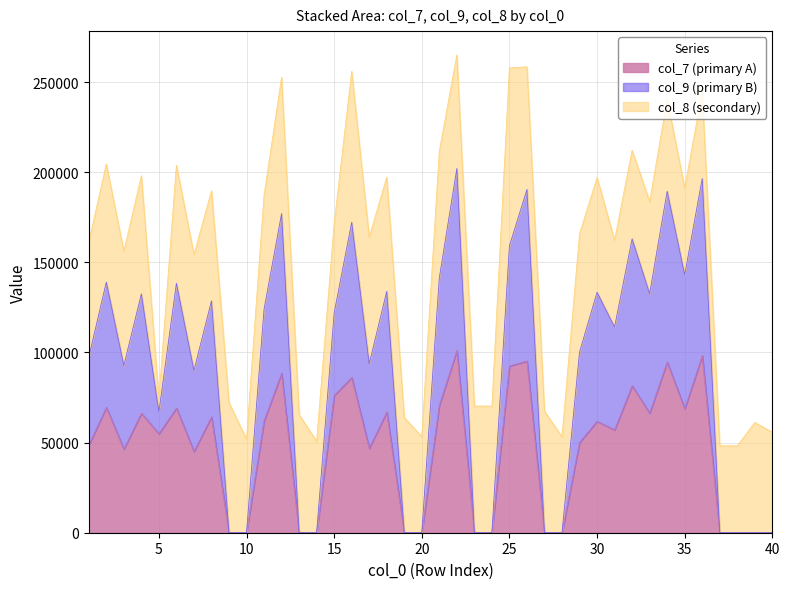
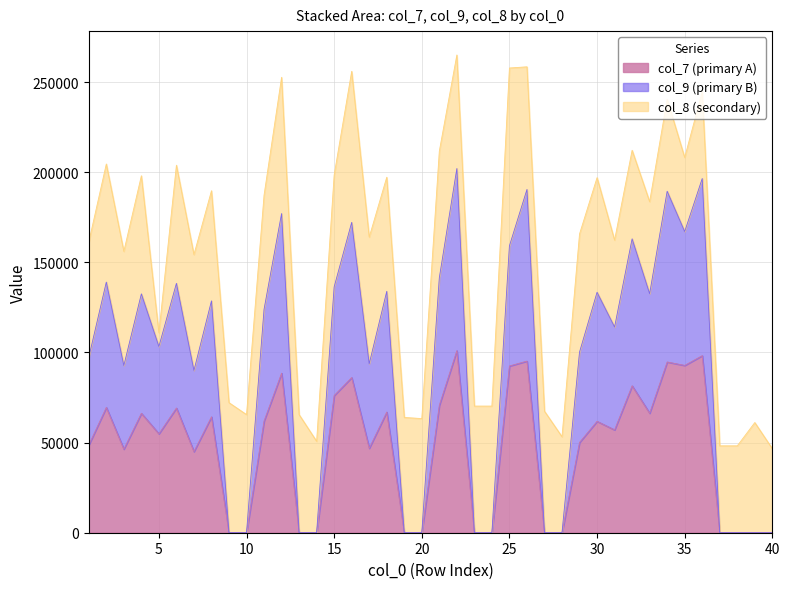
col_9 (primary B), 5: 12000 -> 48000
col_8 (secondary), 10: 52000 -> 66000
col_9 (primary B), 15: 46000 -> 60000
col_8 (secondary), 15: 50000 -> 62000
col_8 (secondary), 20: 53000 -> 63000
col_7 (primary A), 35: 69000 -> 93000
col_8 (secondary), 35: 48000 -> 41000
col_8 (secondary), 40: 56000 -> 47000
